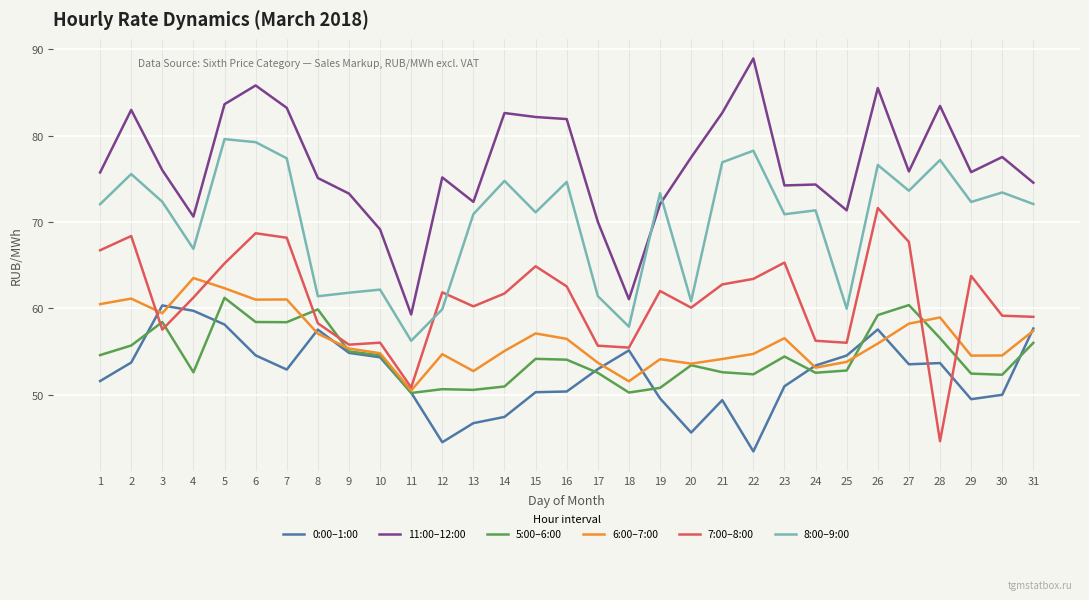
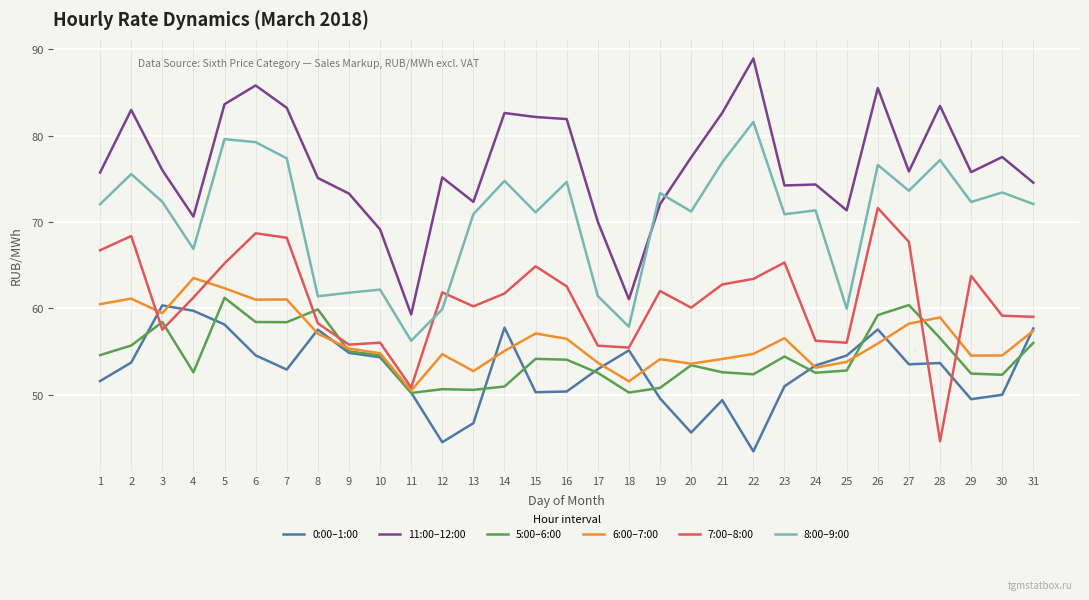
0:00–1:00, 14: 47 -> 58
8:00–9:00, 20: 61 -> 71
8:00–9:00, 22: 78 -> 82
